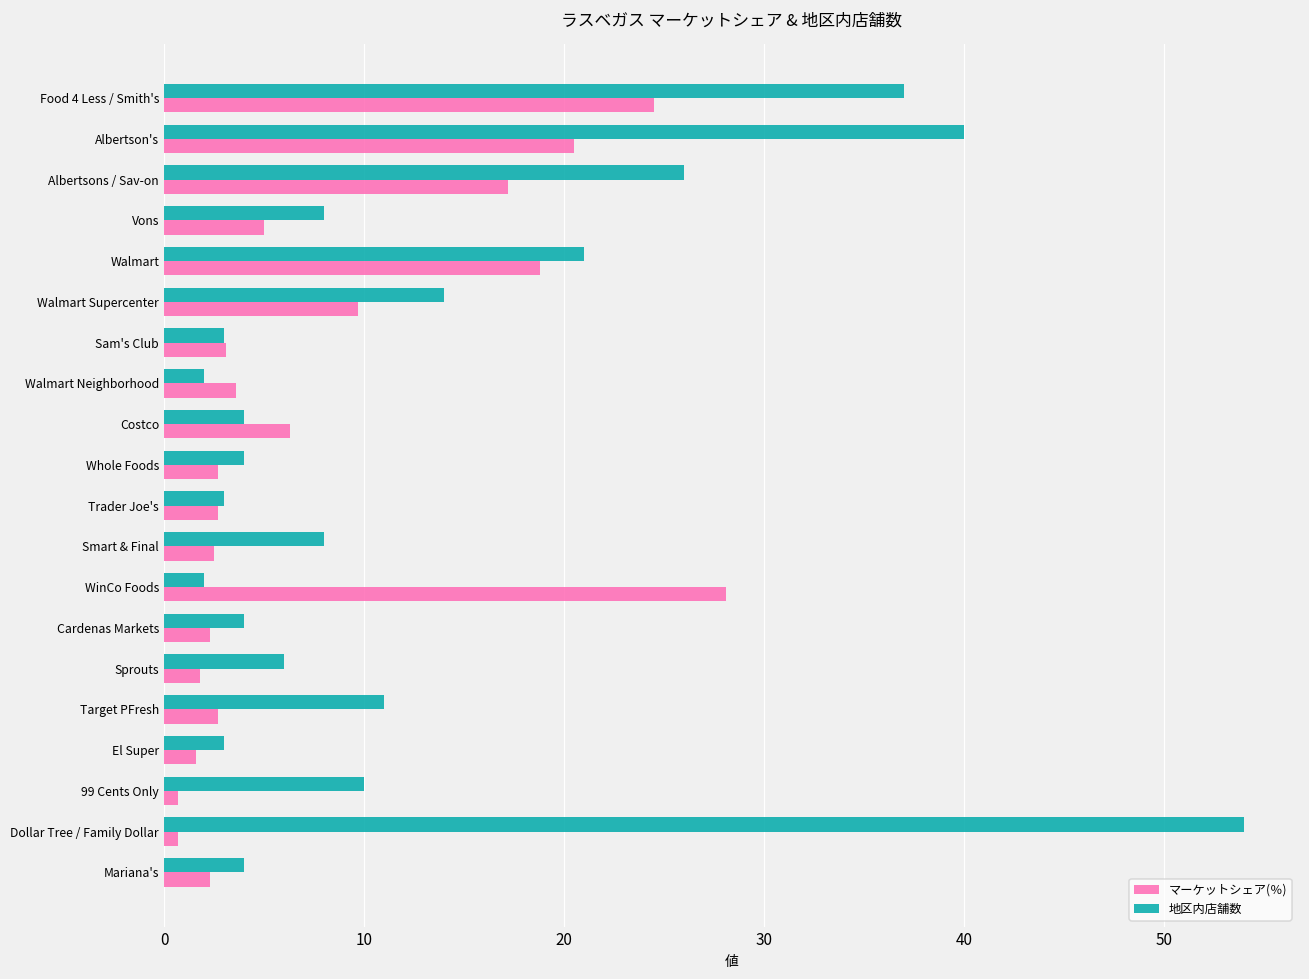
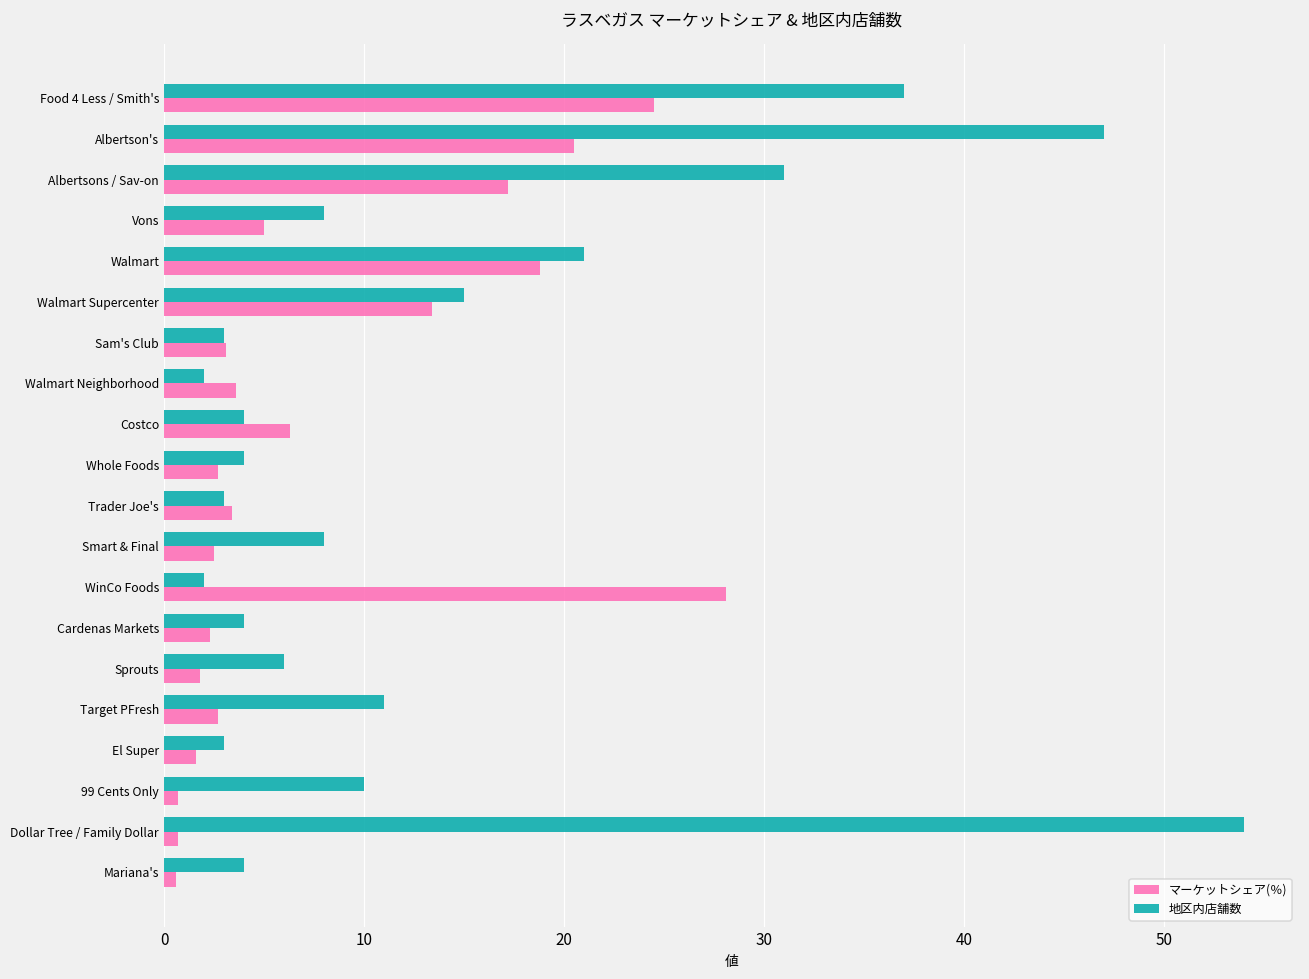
地区内店舗数, Albertson's: 40 -> 47
地区内店舗数, Albertsons / Sav-on: 26 -> 31
地区内店舗数, Walmart Supercenter: 14 -> 15
マーケットシェア(％), Walmart Supercenter: 9.7 -> 13.4
マーケットシェア(％), Trader Joe's: 2.7 -> 3.4
マーケットシェア(％), Mariana's: 2.3 -> 0.6
